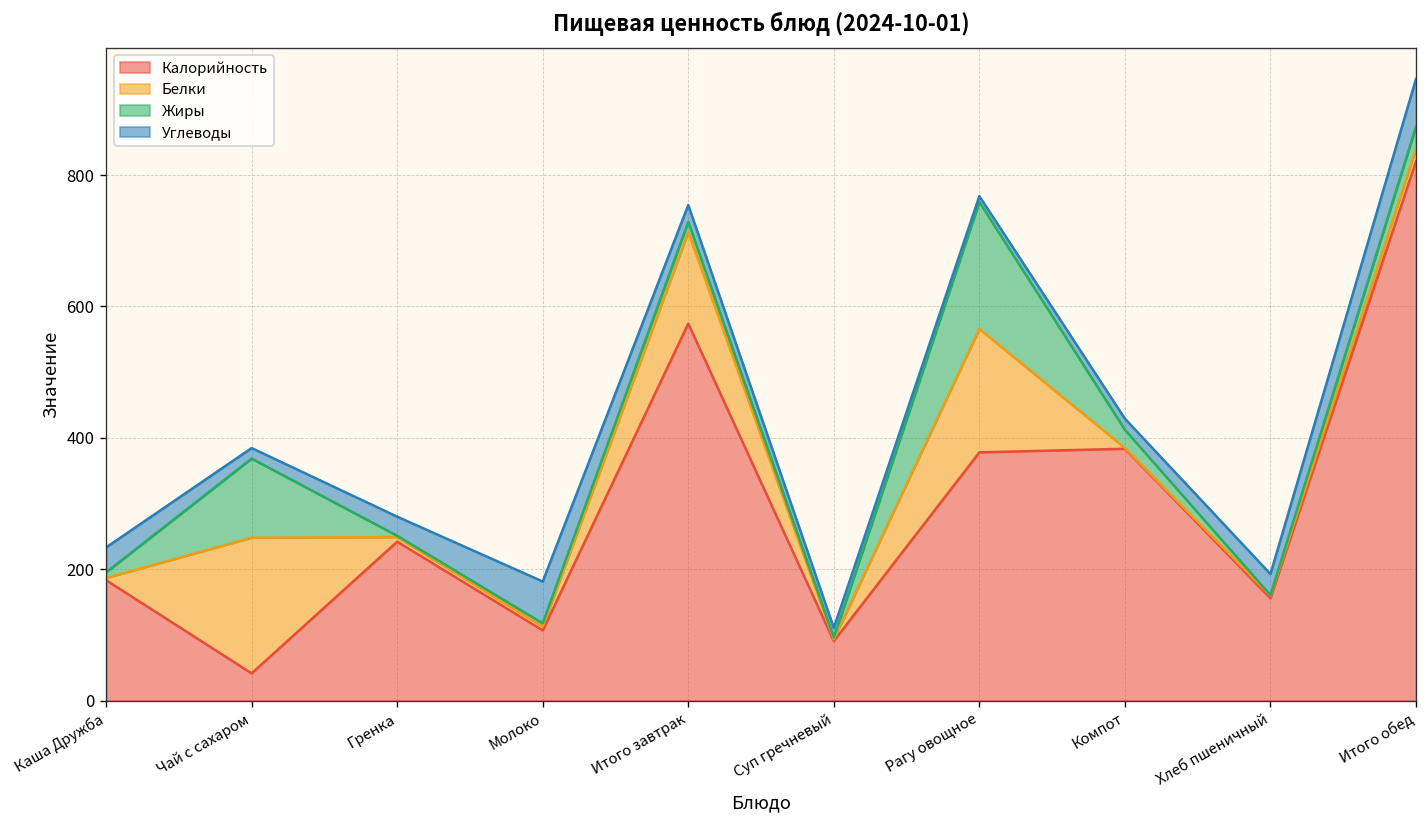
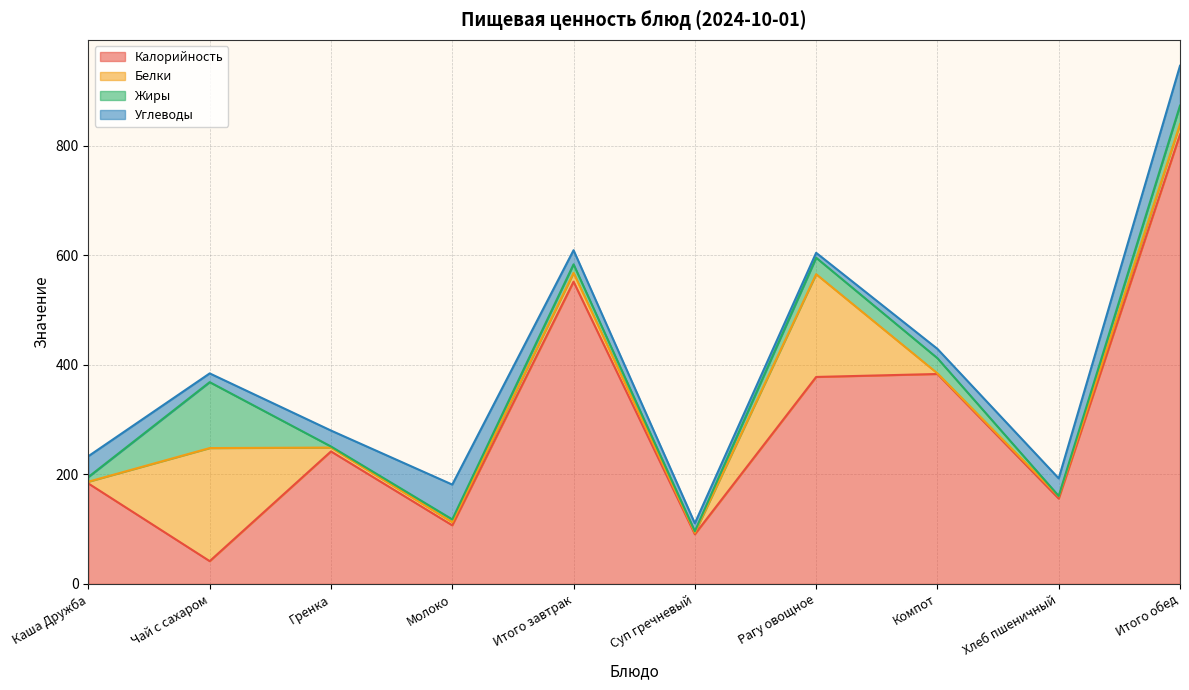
Калорийность, Итого завтрак: 570 -> 550
Белки, Итого завтрак: 140 -> 20
Жиры, Рагу овощное: 190 -> 30
